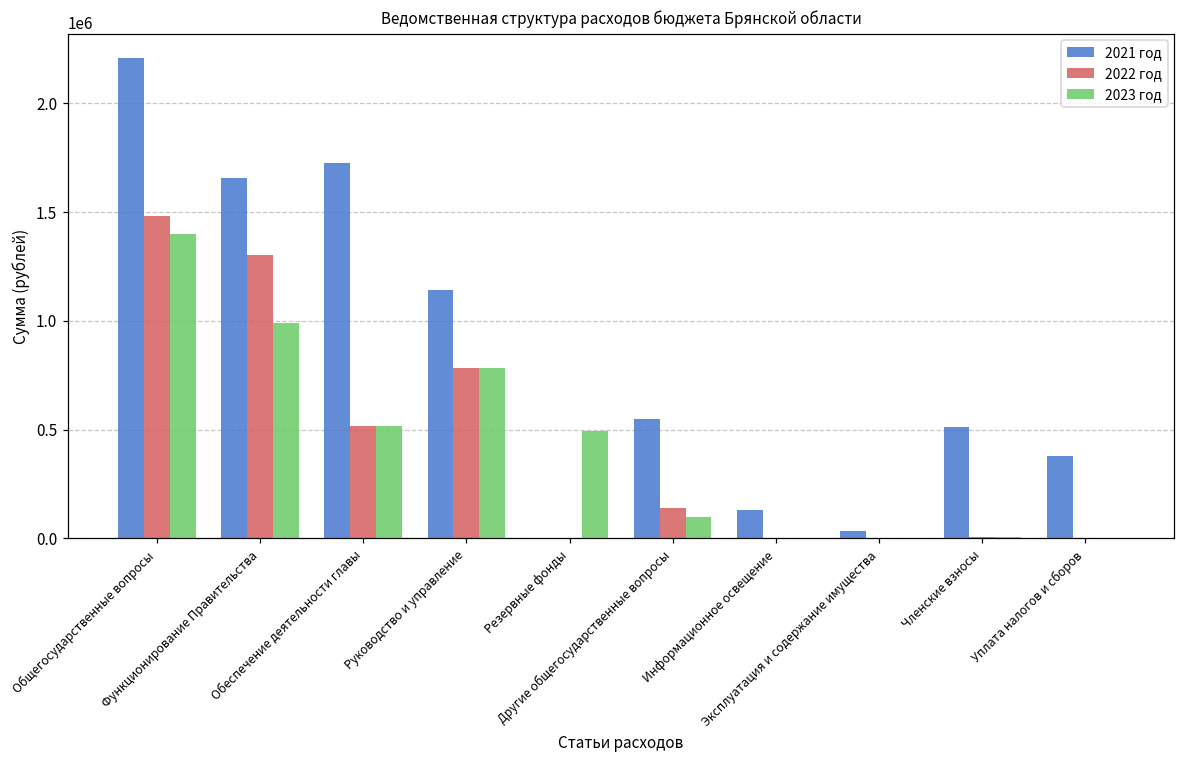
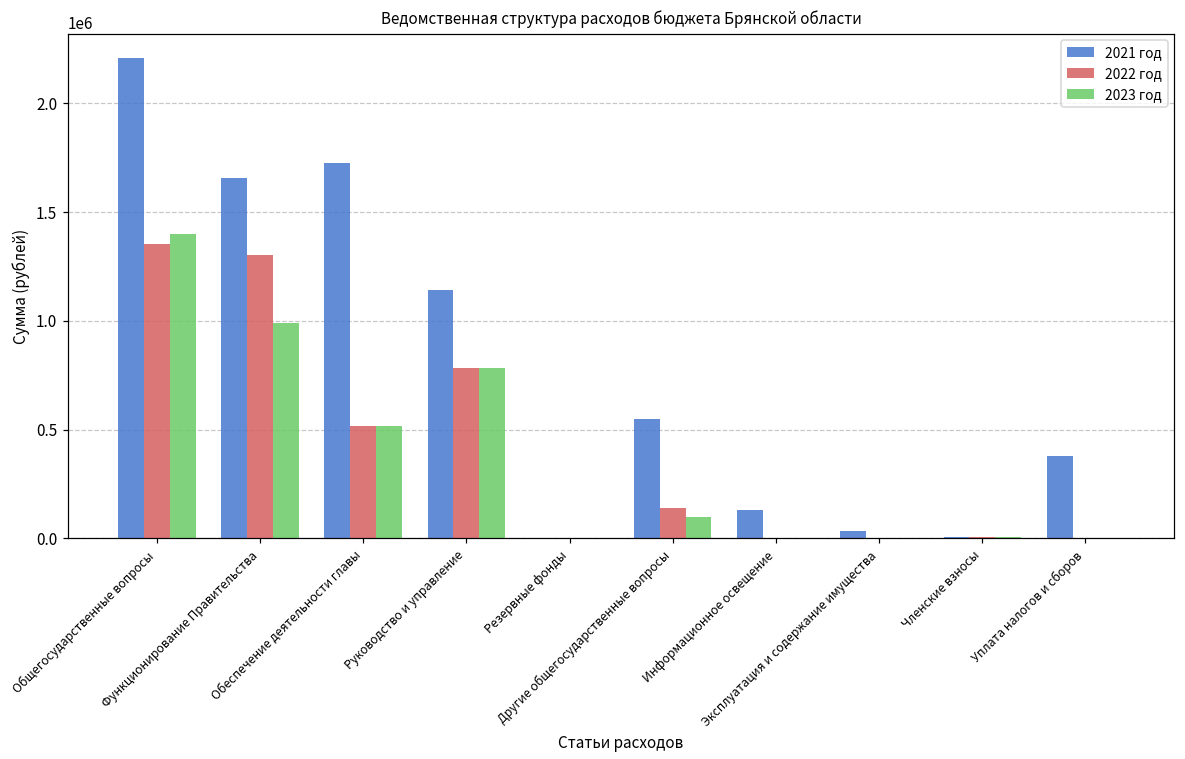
2022 год, Общегосударственные вопросы: 1480000 -> 1350000
2023 год, Резервные фонды: 500000 -> 0
2021 год, Членские взносы: 510000 -> 10000
